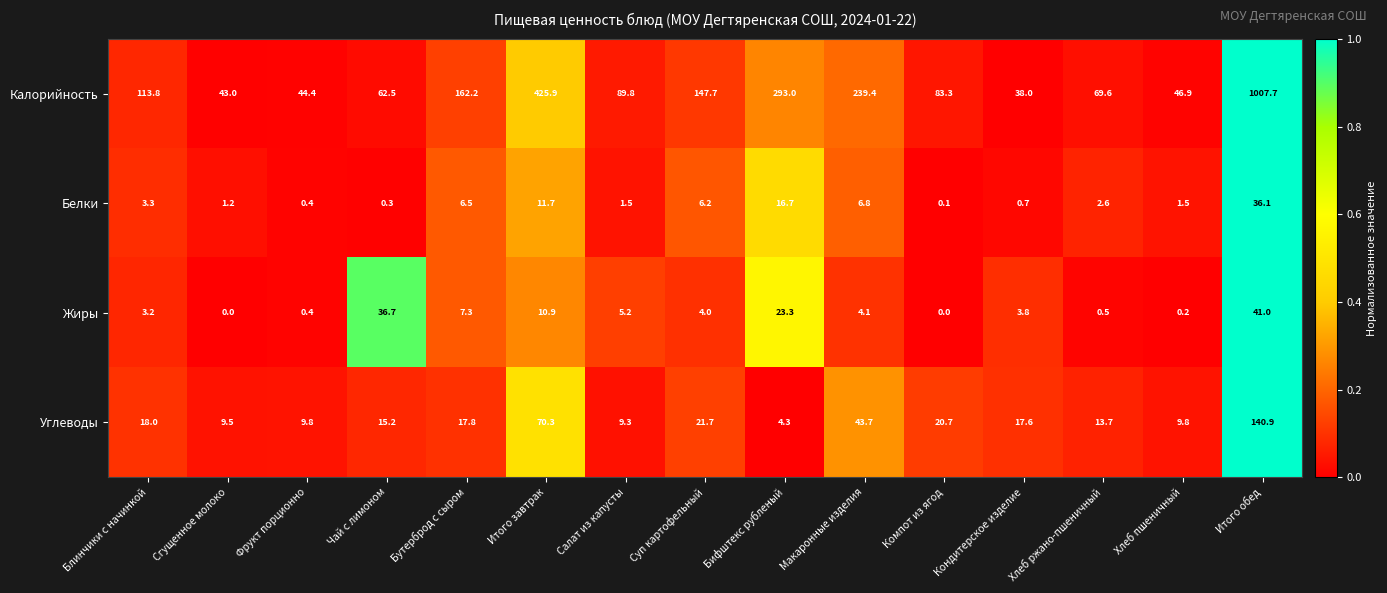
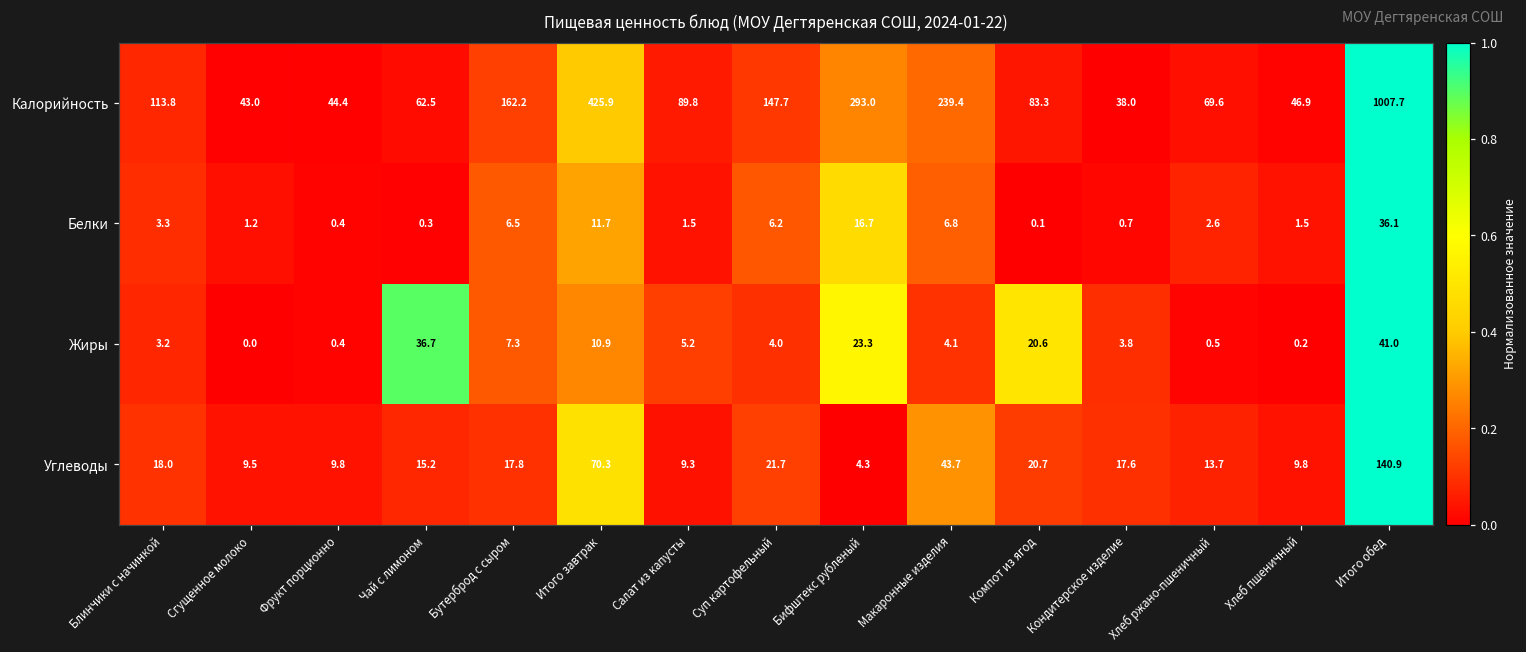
Жиры, Компот из ягод: 0.0 -> 20.6
